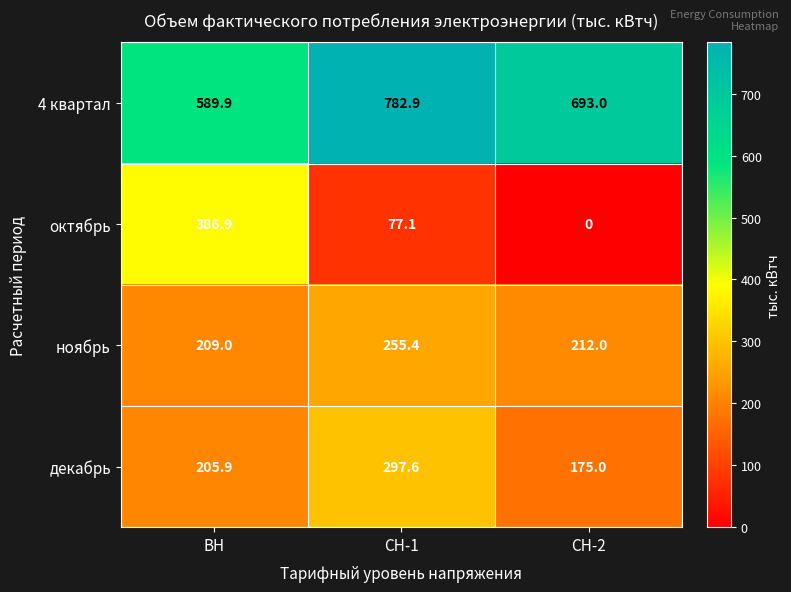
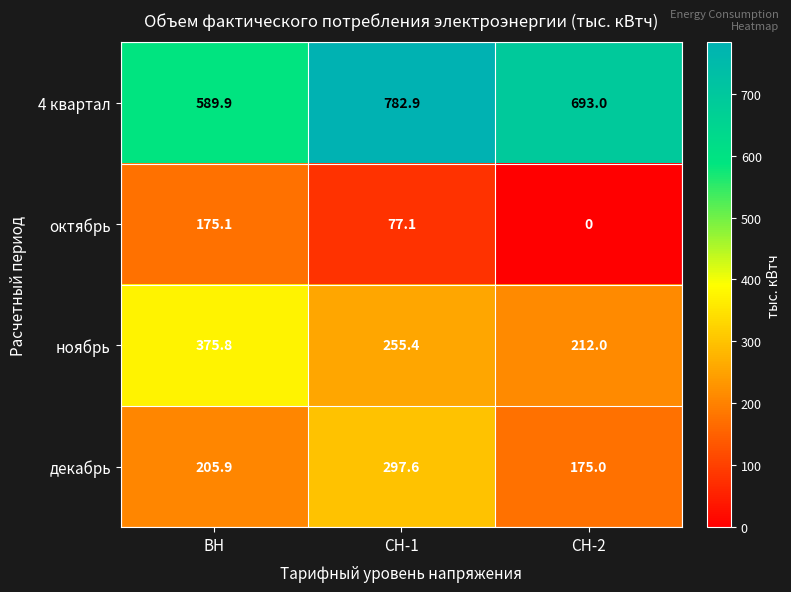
октябрь, ВН: 386.9 -> 175.1
ноябрь, ВН: 209.0 -> 375.8
